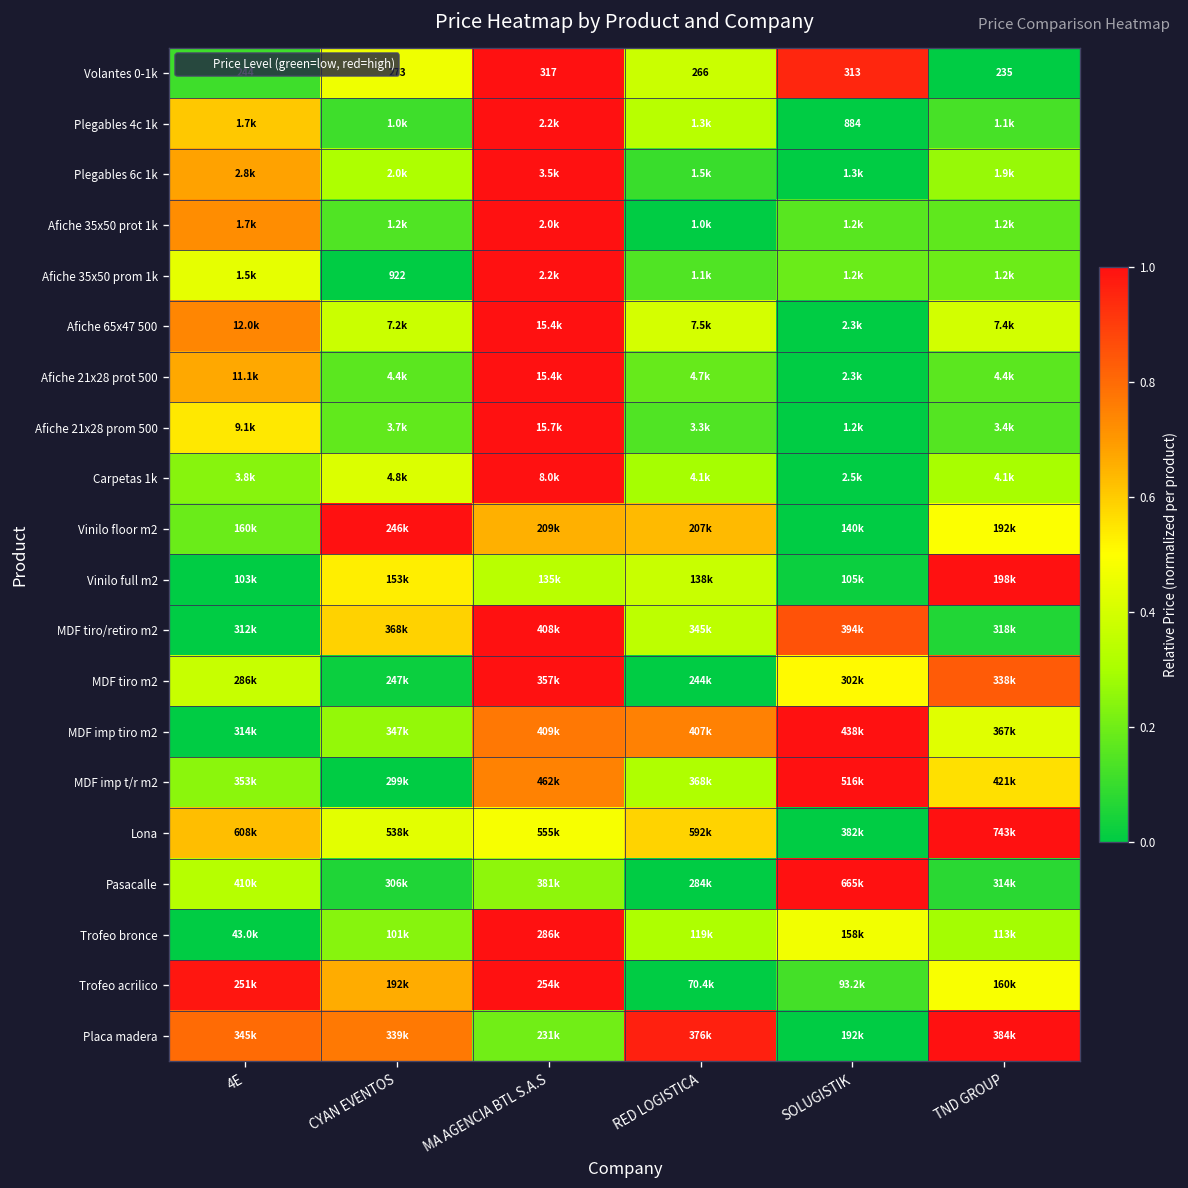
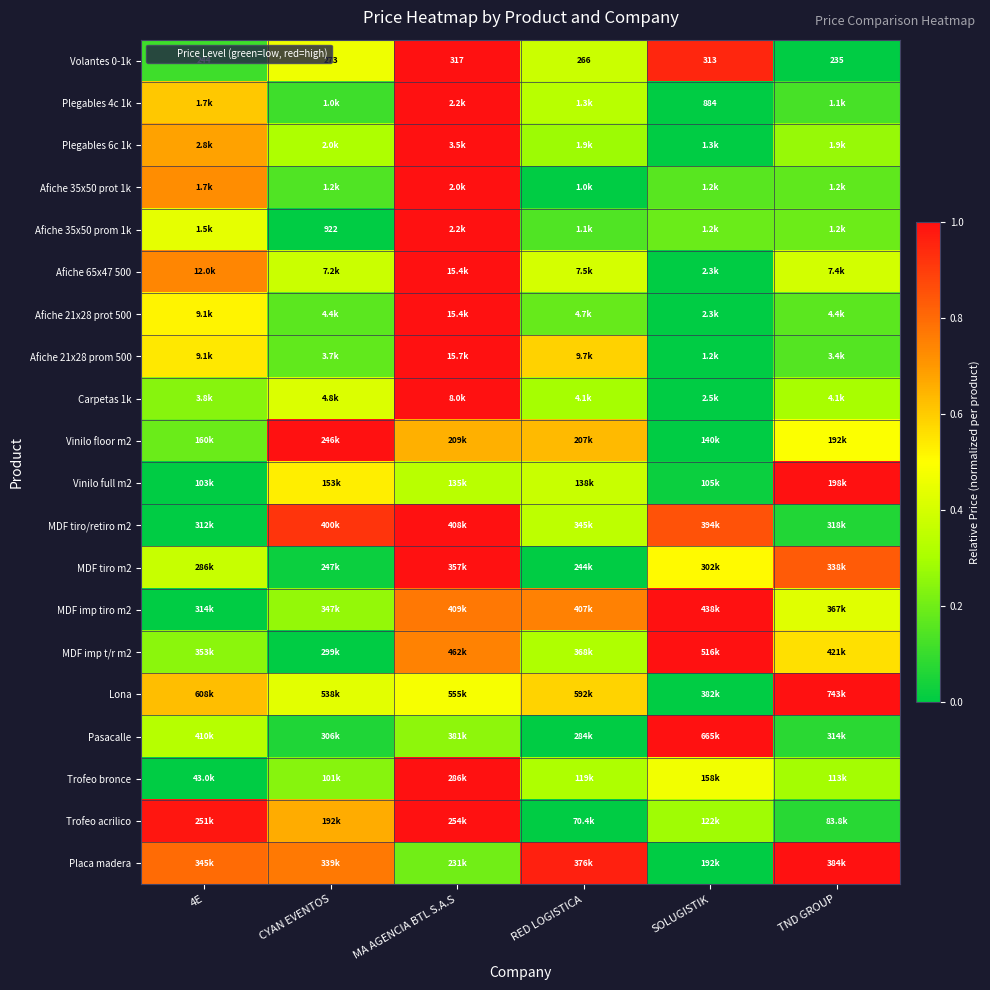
Plegables 6c 1k, RED LOGISTICA: 1.5k -> 1.9k
Afiche 21x28 prot 500, 4E: 11.1k -> 9.1k
Afiche 21x28 prom 500, RED LOGISTICA: 3.3k -> 9.7k
MDF tiro/retiro m2, CYAN EVENTOS: 368k -> 400k
Trofeo acrilico, SOLUGISTIK: 93.2k -> 122k
Trofeo acrilico, TND GROUP: 160k -> 83.8k
